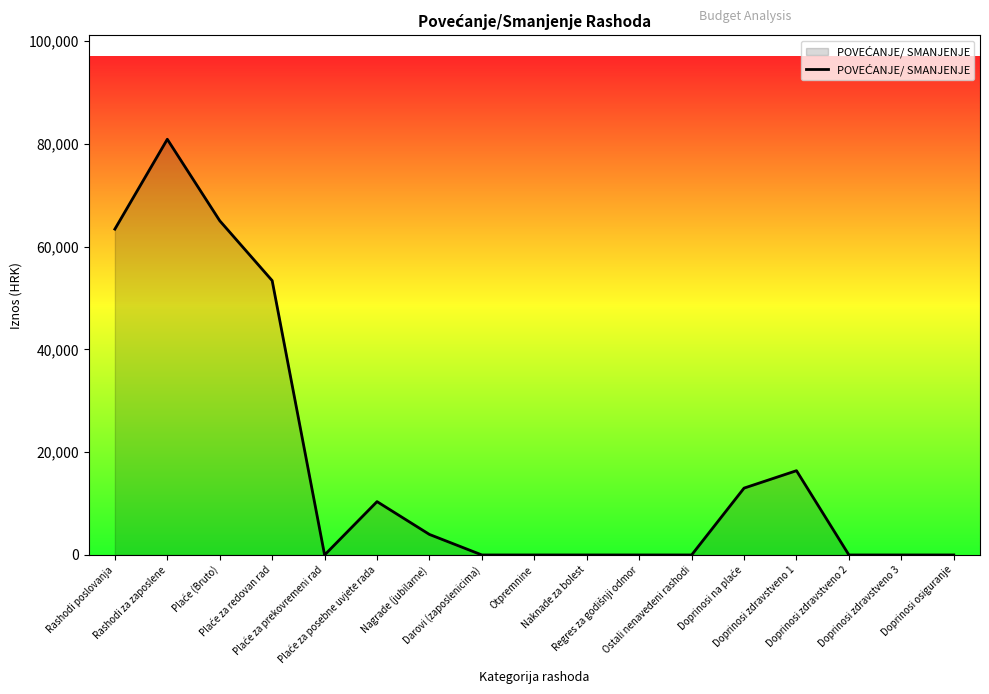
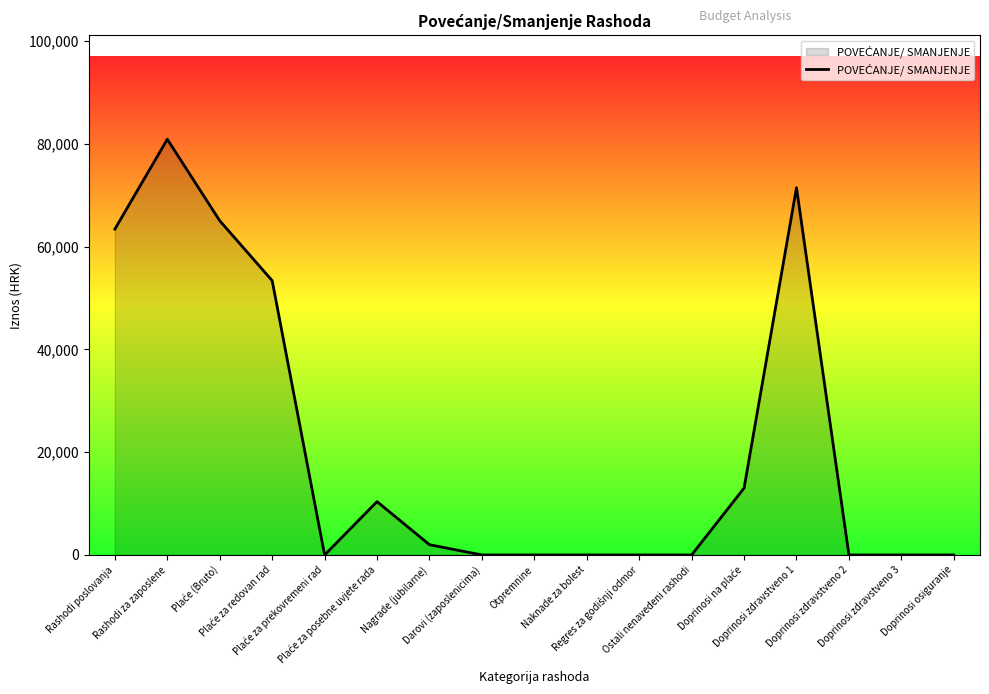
Nagrade (jubilarne): 4,000 -> 2,000
Doprinosi zdravstveno 1: 16,000 -> 71,000
